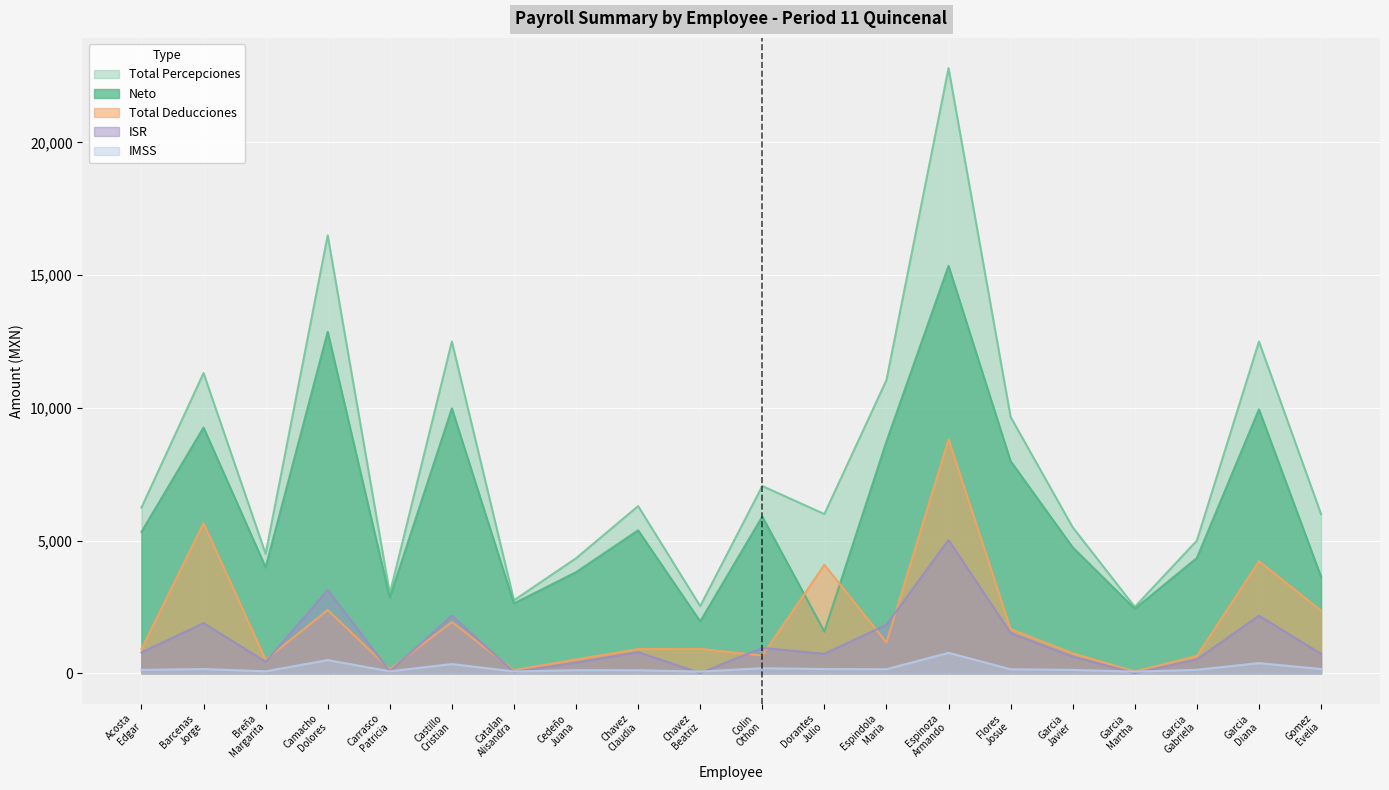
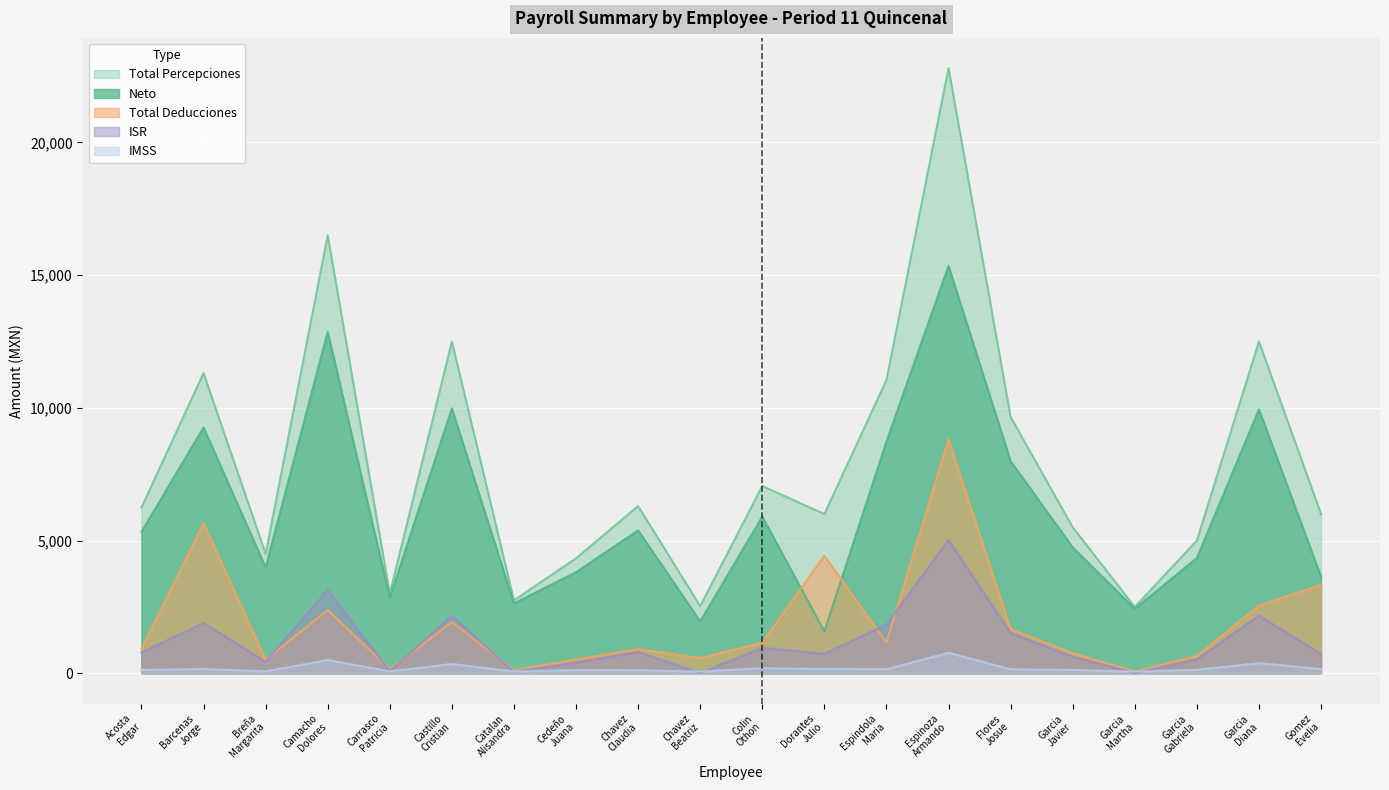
Total Deducciones, Chavez Beatriz: 900 -> 600
Total Deducciones, Colin Othon: 700 -> 1,200
Total Deducciones, Dorantes Julio: 4,100 -> 4,400
Total Deducciones, Garcia Diana: 4,200 -> 2,600
Total Deducciones, Gomez Evelia: 2,400 -> 3,300
